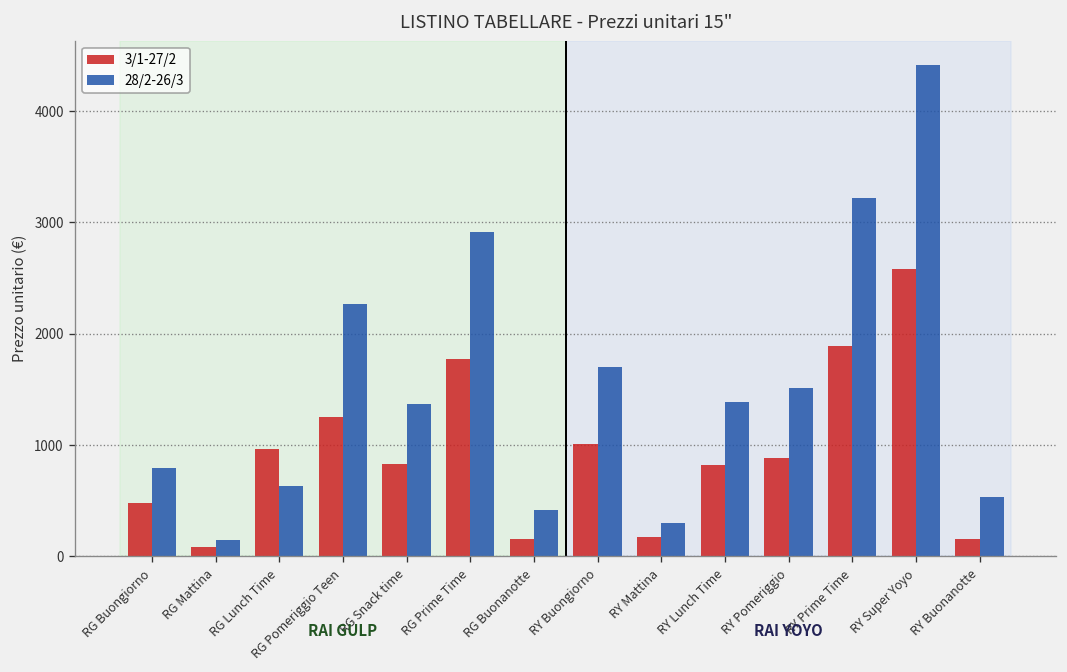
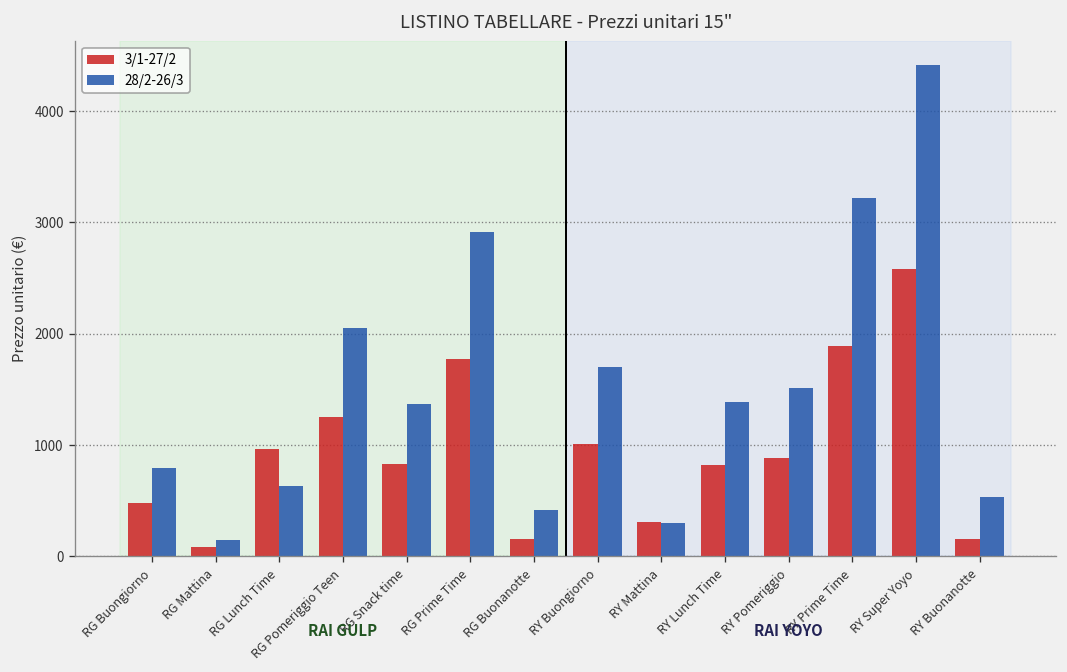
28/2-26/3, RG Pomeriggio Teen: 2300 -> 2100
3/1-27/2, RY Mattina: 200 -> 300
